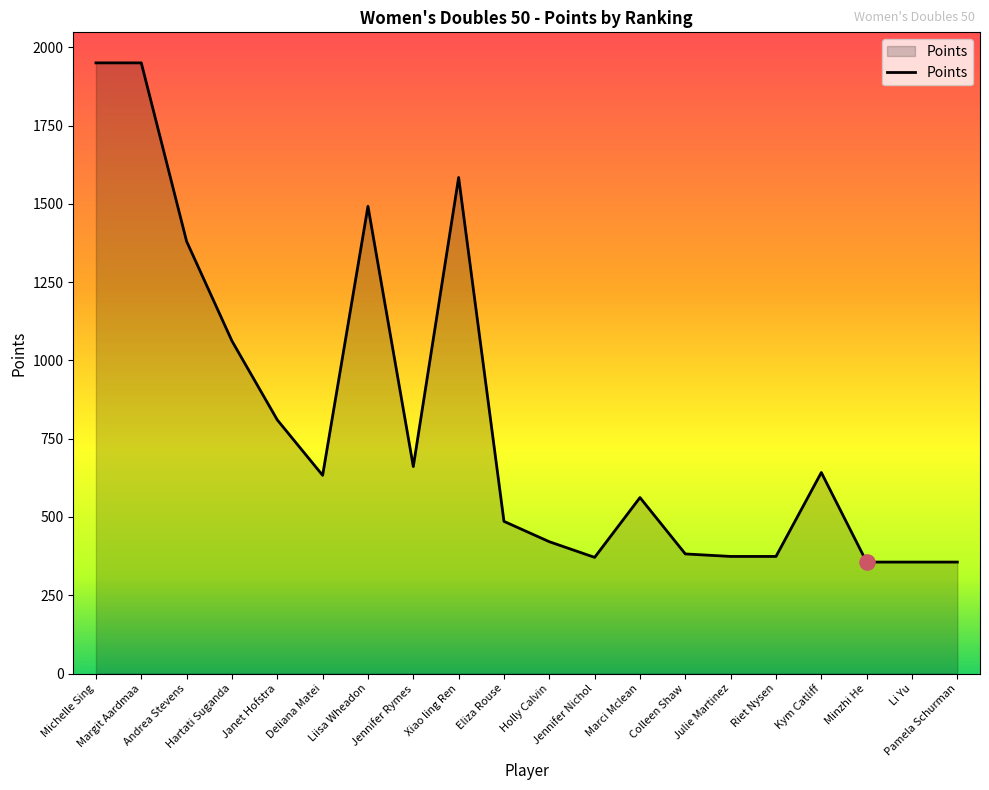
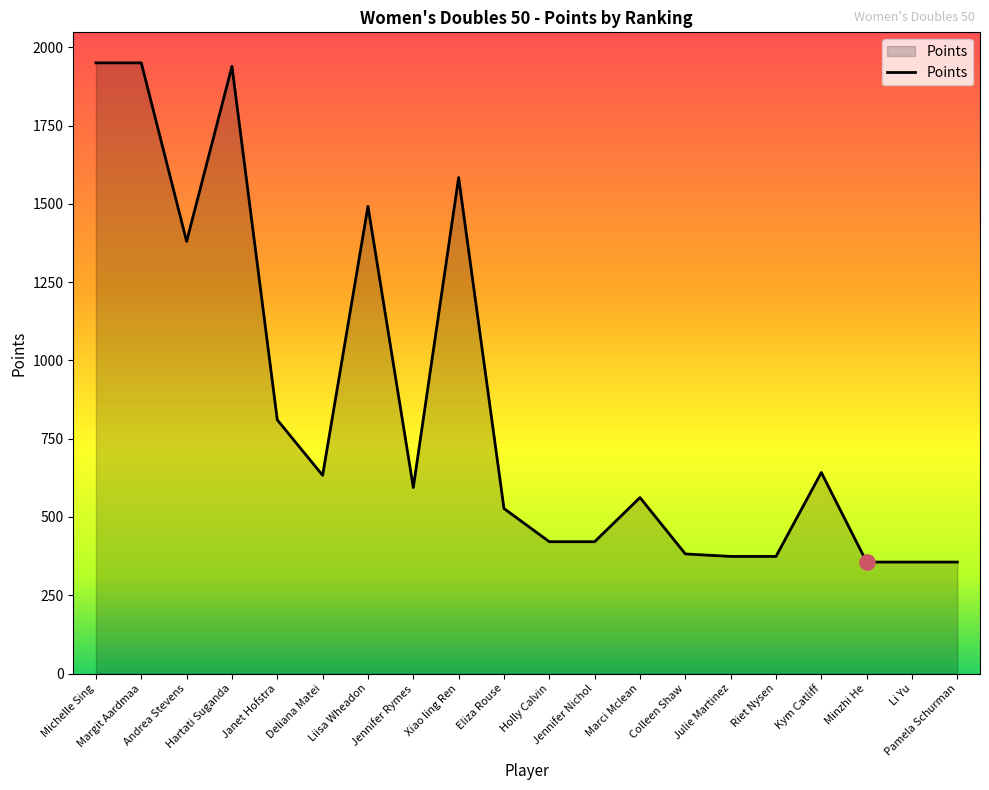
Points, Hartati Suganda: 1060 -> 1940
Points, Jennifer Rymes: 660 -> 590
Points, Eliza Rouse: 490 -> 530
Points, Jennifer Nichol: 370 -> 420
